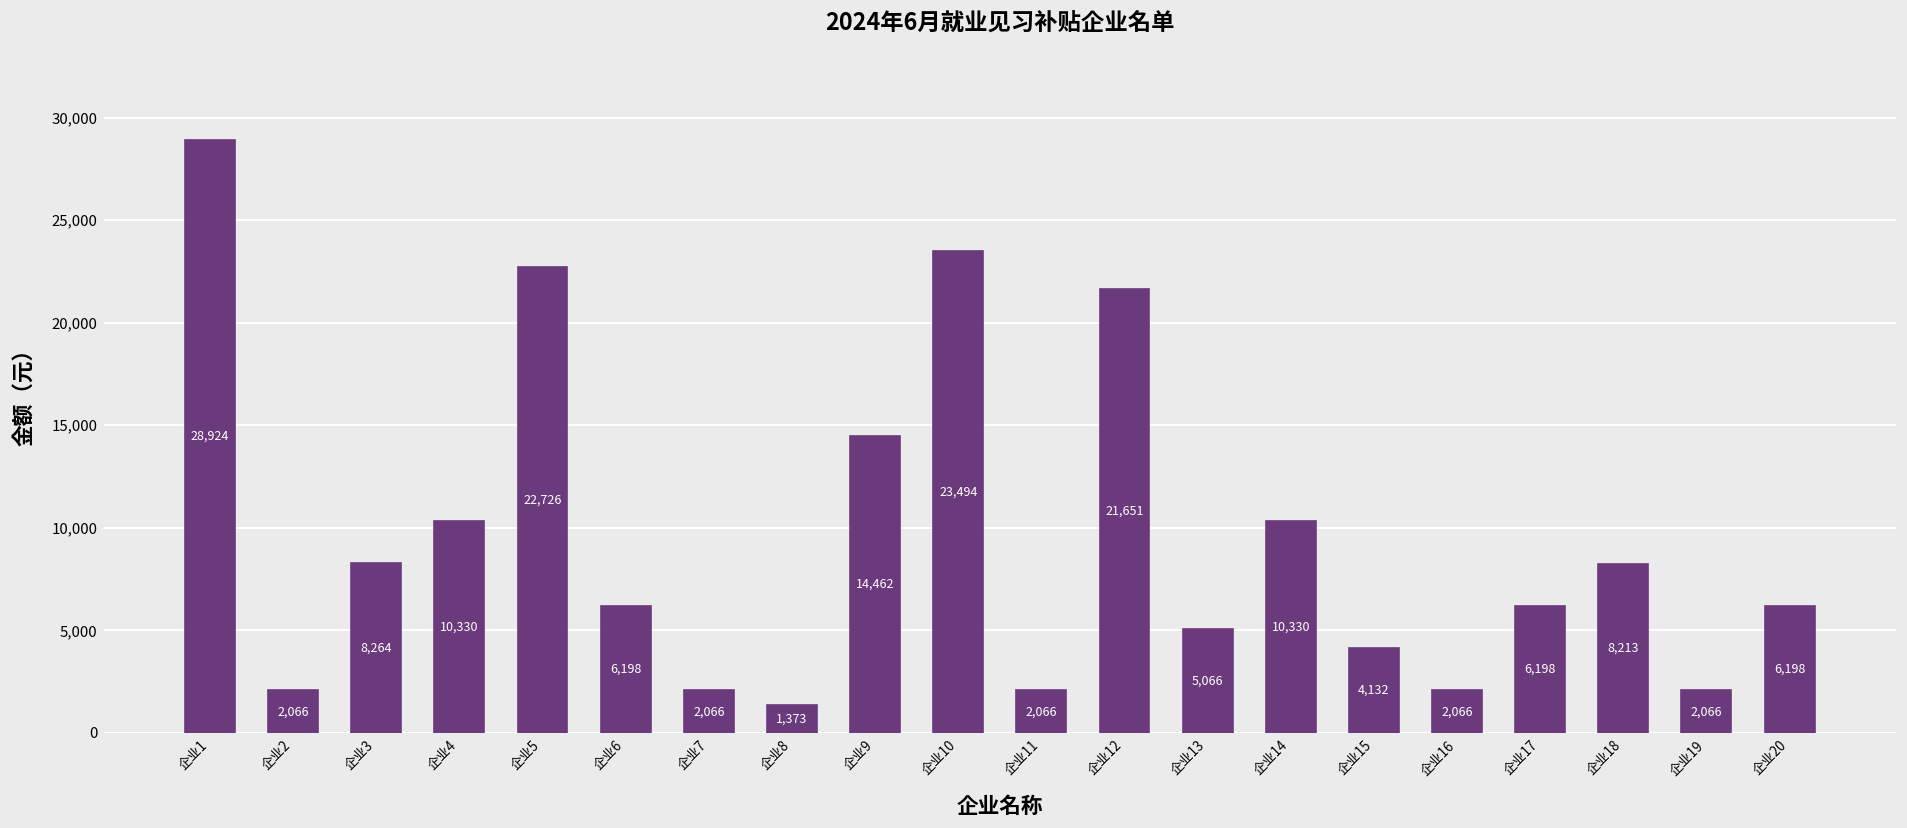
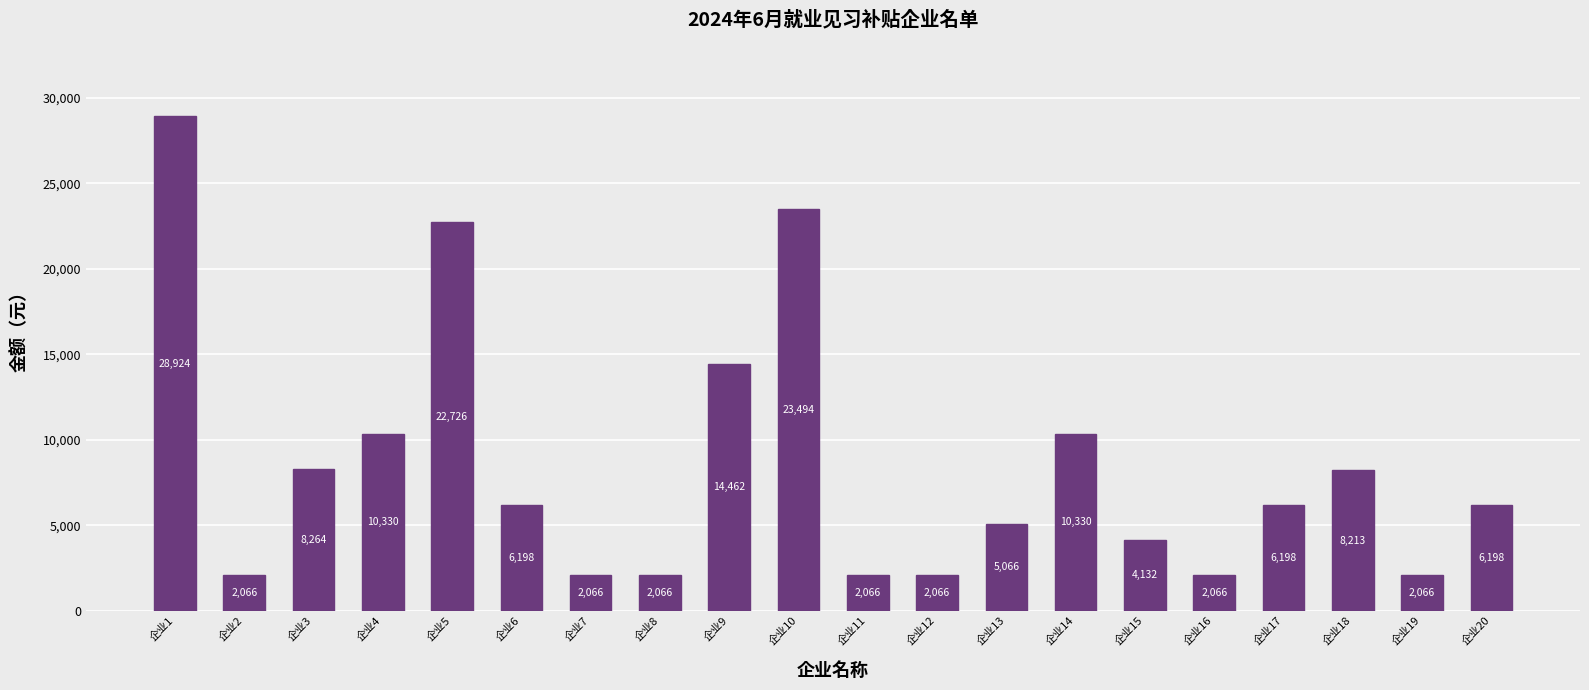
企业8: 1,373 -> 2,066
企业12: 21,651 -> 2,066
